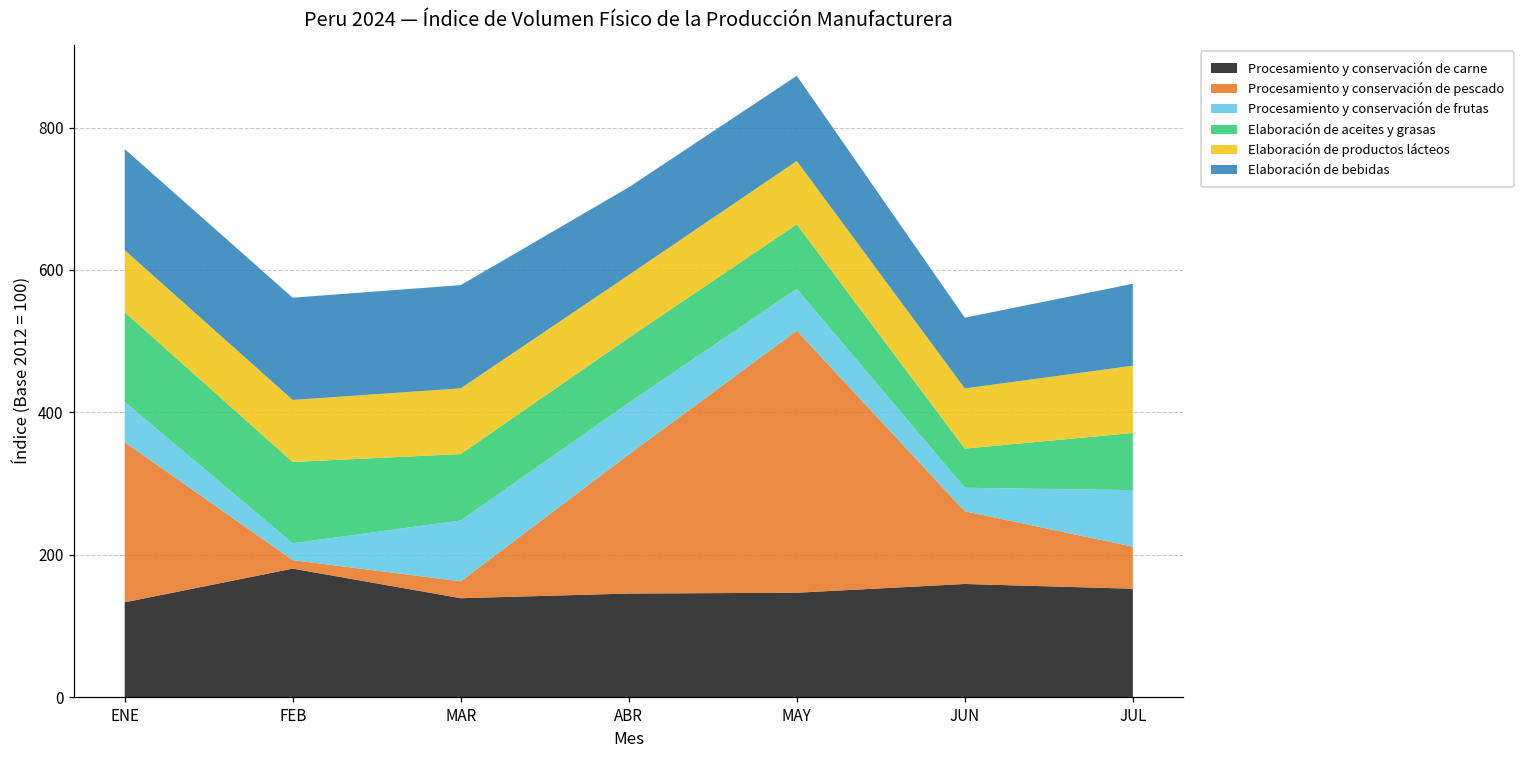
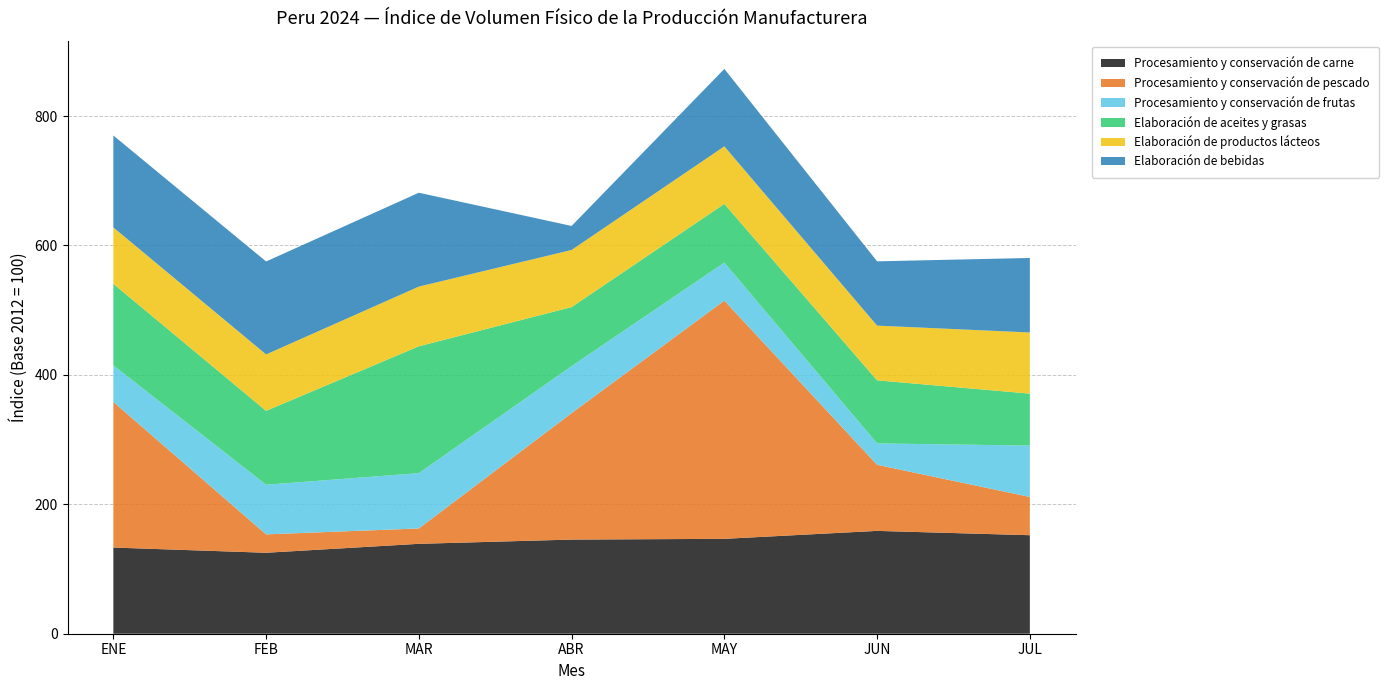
Procesamiento y conservación de carne, FEB: 180 -> 130
Procesamiento y conservación de pescado, FEB: 10 -> 30
Procesamiento y conservación de frutas, FEB: 20 -> 80
Elaboración de aceites y grasas, MAR: 90 -> 200
Elaboración de bebidas, ABR: 120 -> 40
Elaboración de aceites y grasas, JUN: 50 -> 100
